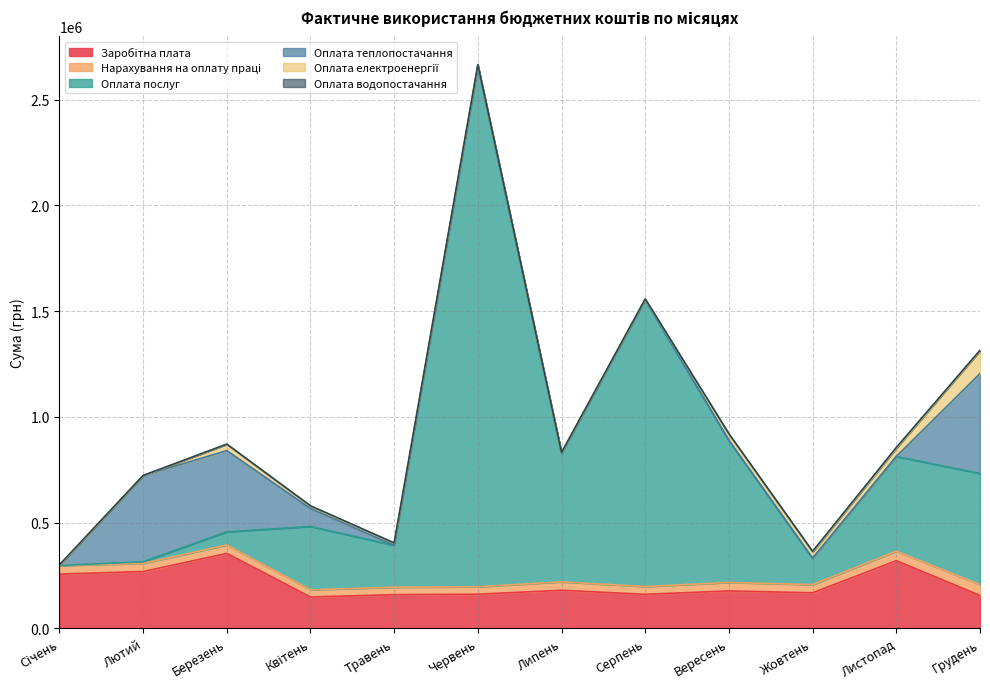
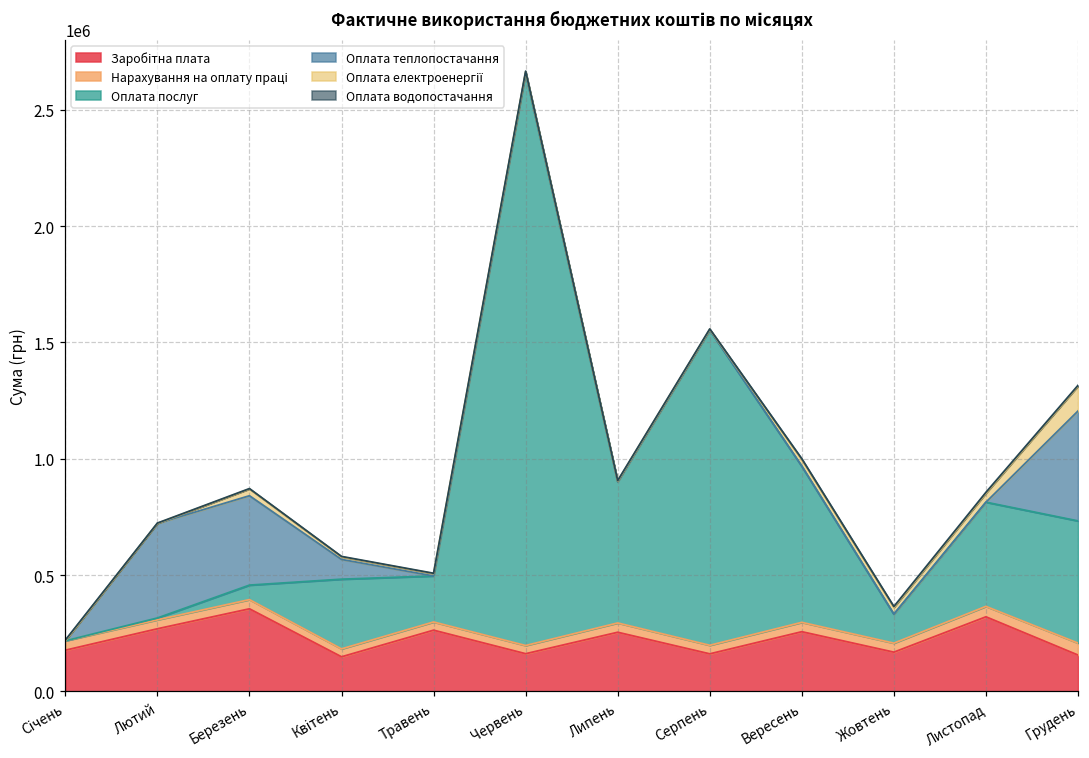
Заробітна плата, Січень: 260000 -> 180000
Заробітна плата, Травень: 160000 -> 260000
Заробітна плата, Липень: 180000 -> 250000
Заробітна плата, Вересень: 180000 -> 260000
